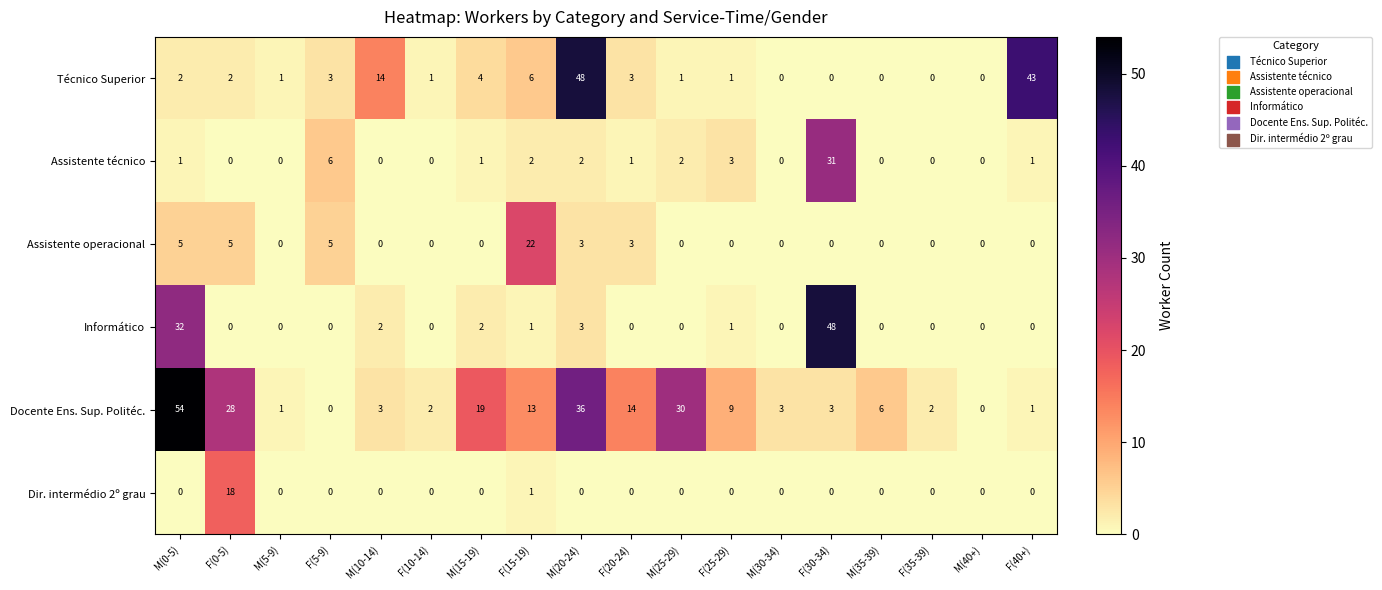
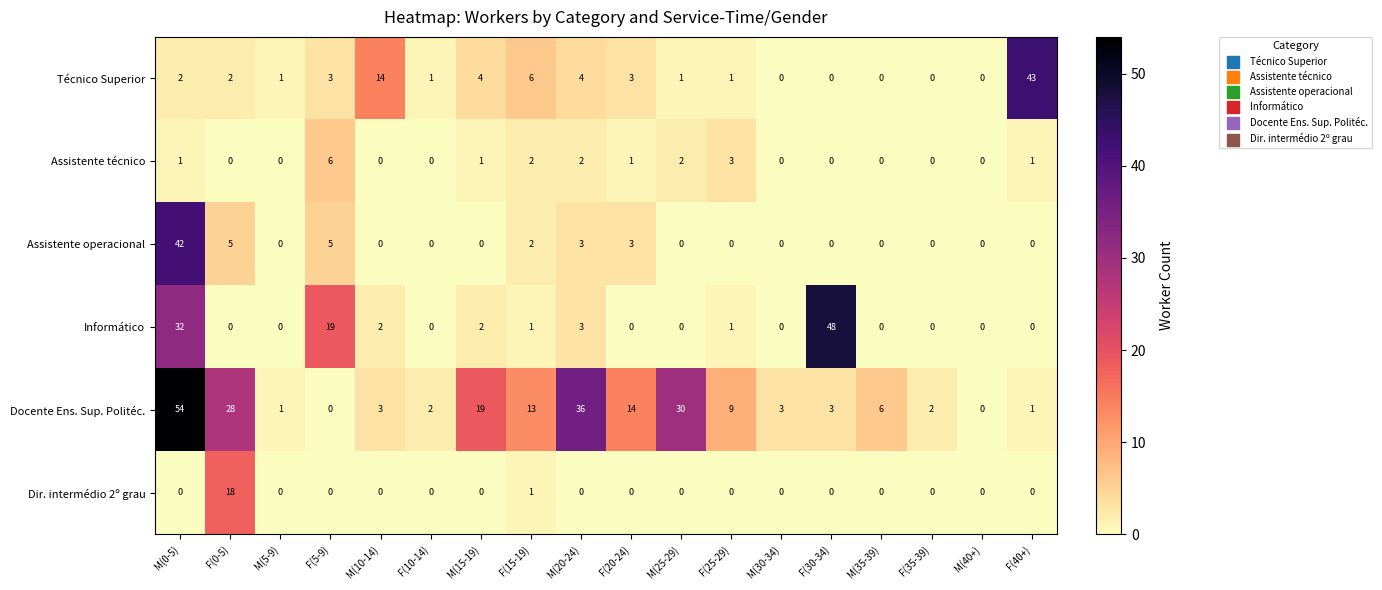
Técnico Superior, M(20-24): 48 -> 4
Assistente técnico, F(30-34): 31 -> 0
Assistente operacional, M(0-5): 5 -> 42
Assistente operacional, F(15-19): 22 -> 2
Informático, F(5-9): 0 -> 19
